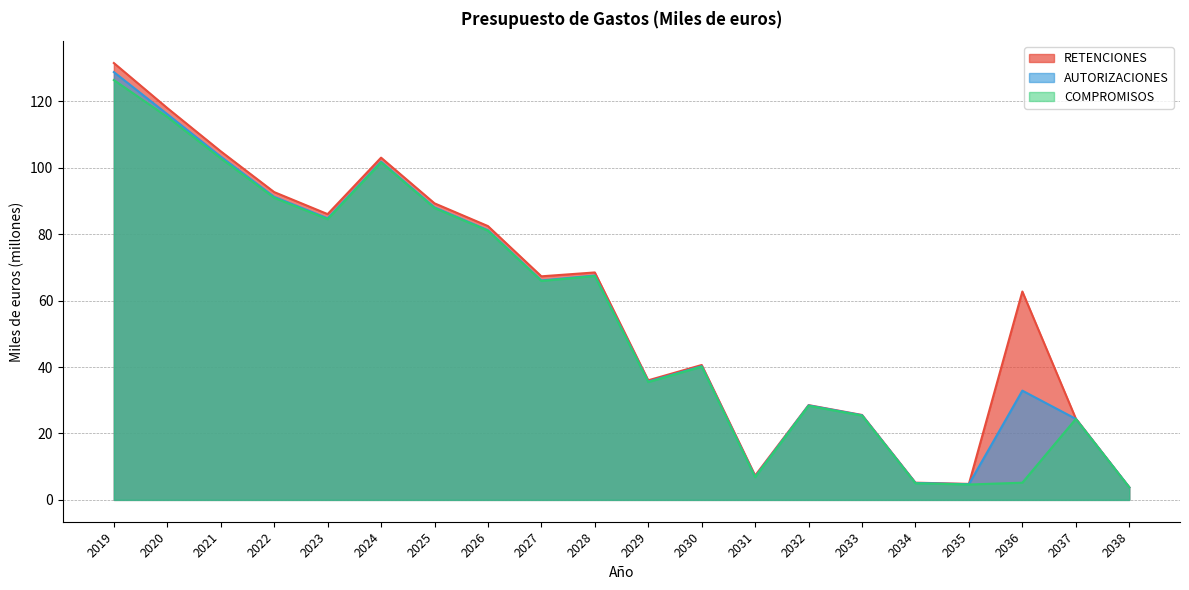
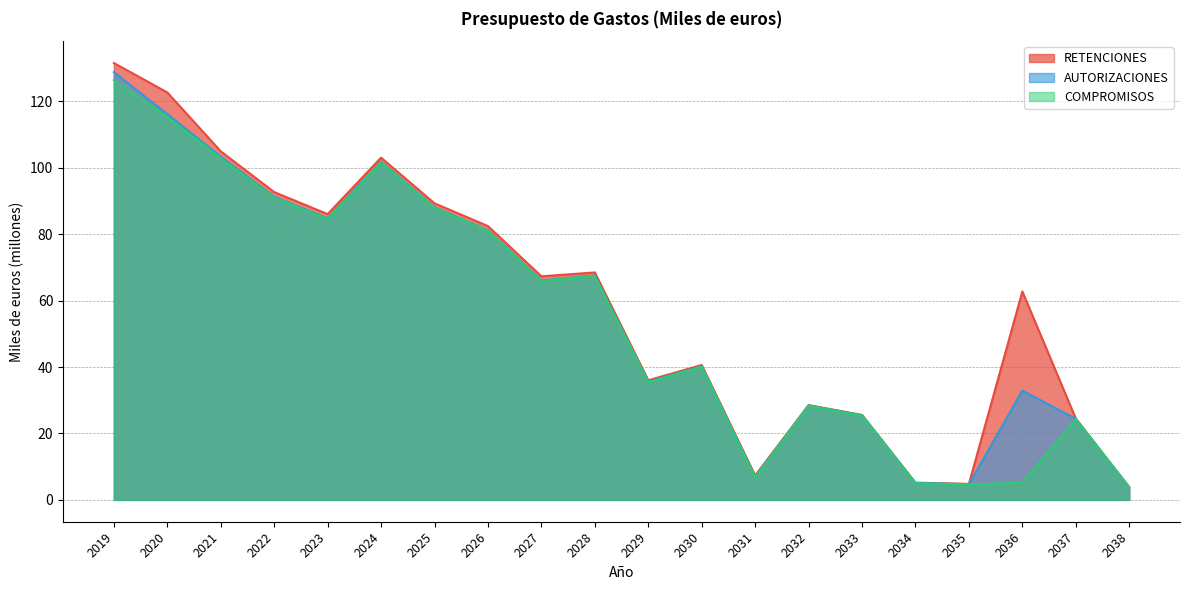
RETENCIONES, 2020: 118 -> 123
